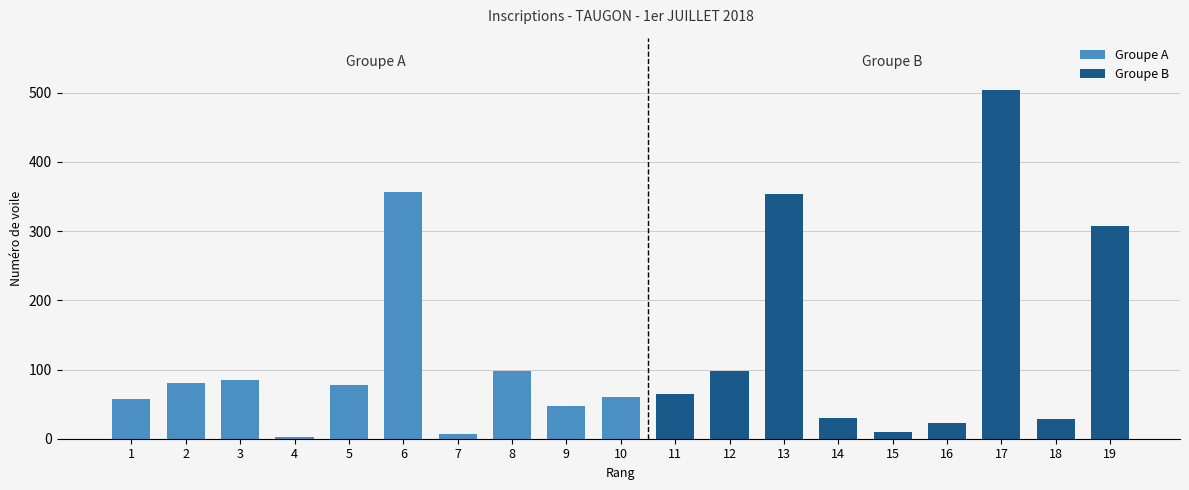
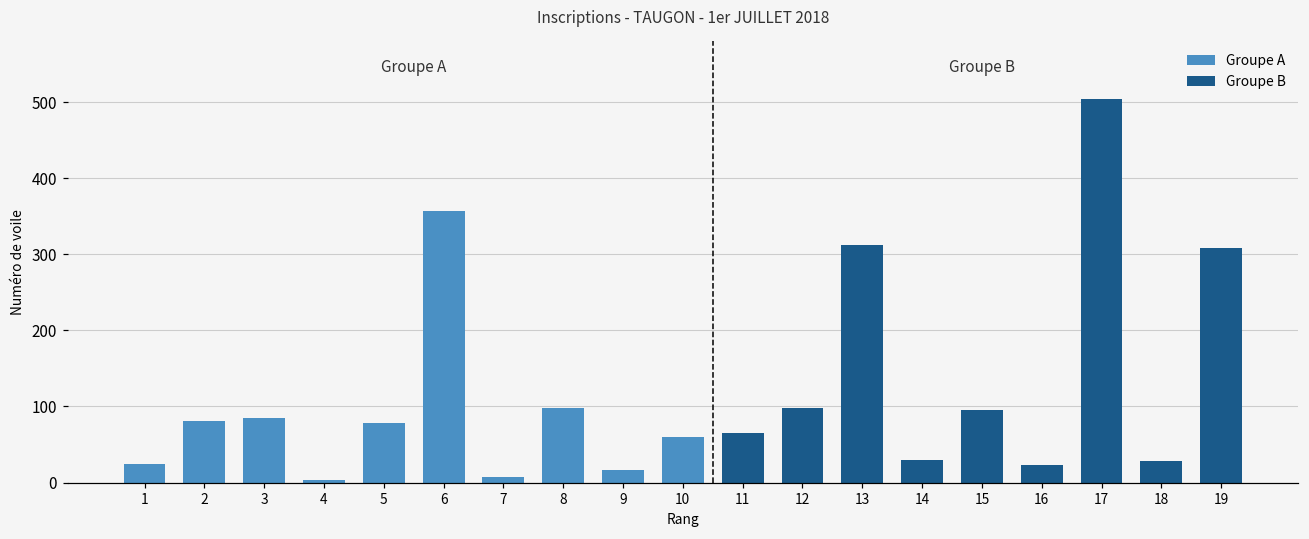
Groupe A, 1: 60 -> 30
Groupe A, 9: 50 -> 20
Groupe B, 13: 350 -> 310
Groupe B, 15: 10 -> 100
